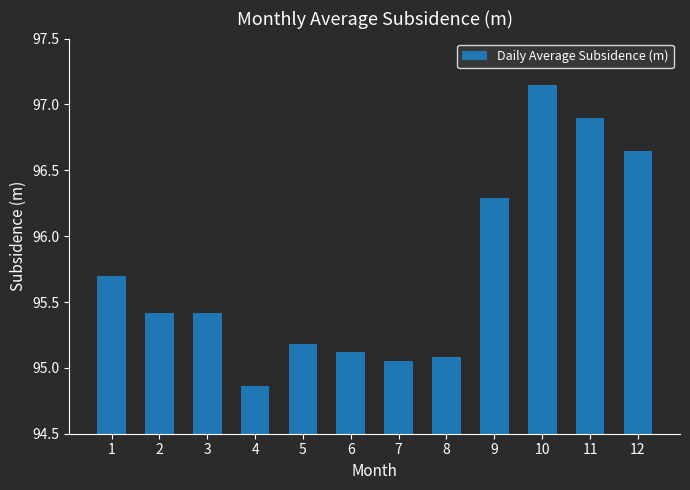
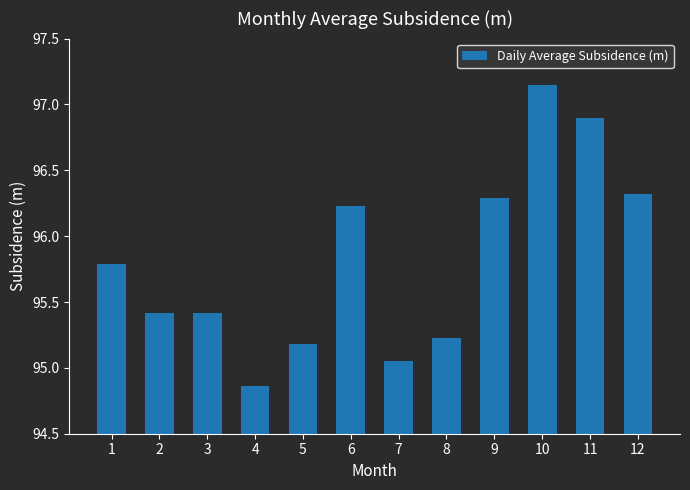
1: 95.70 -> 95.79
6: 95.12 -> 96.23
8: 95.08 -> 95.23
12: 96.65 -> 96.32
